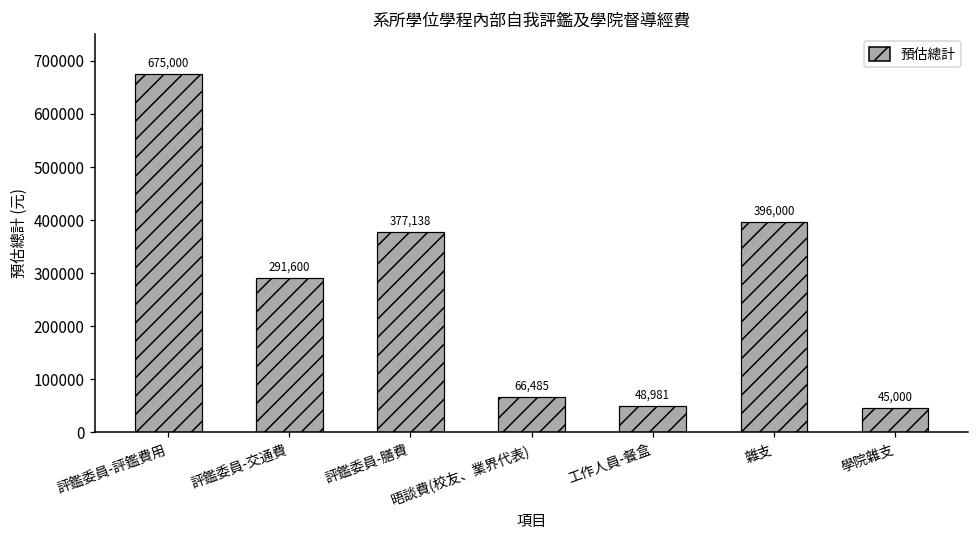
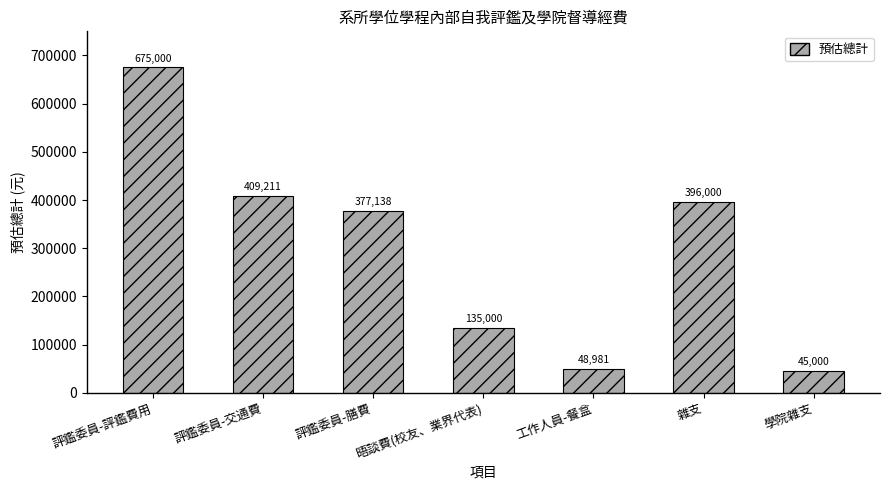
評鑑委員-交通費: 291,600 -> 409,211
晤談費(校友、業界代表): 66,485 -> 135,000
